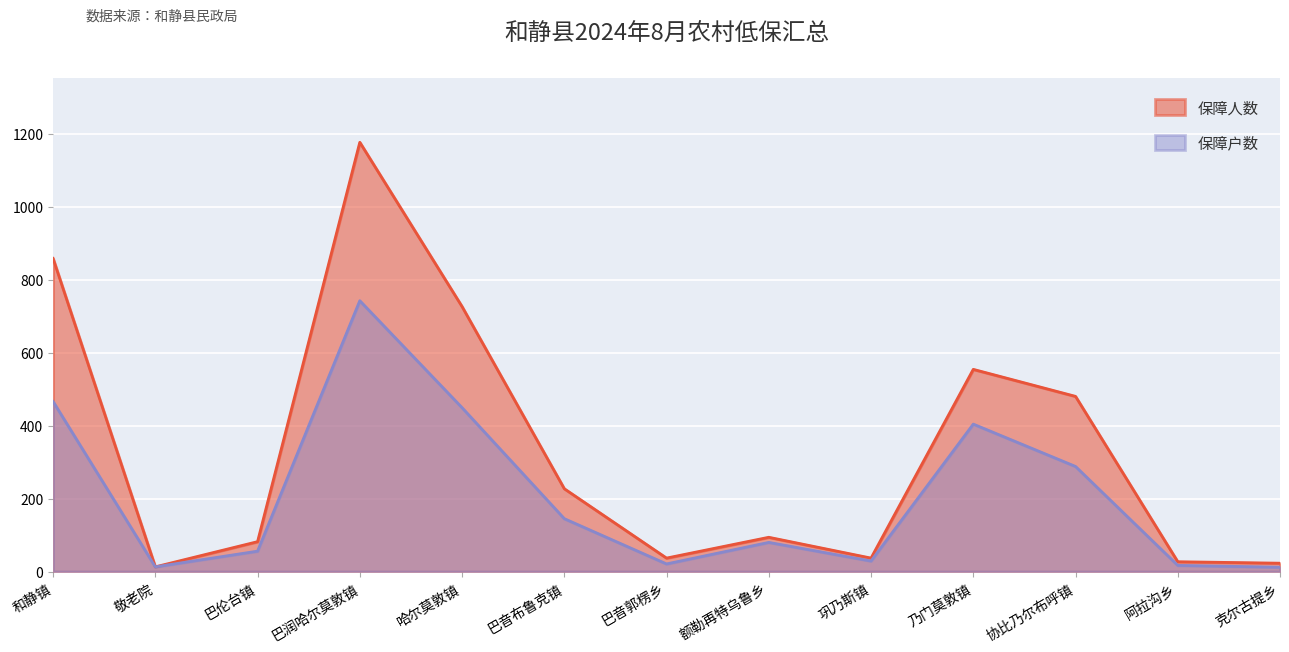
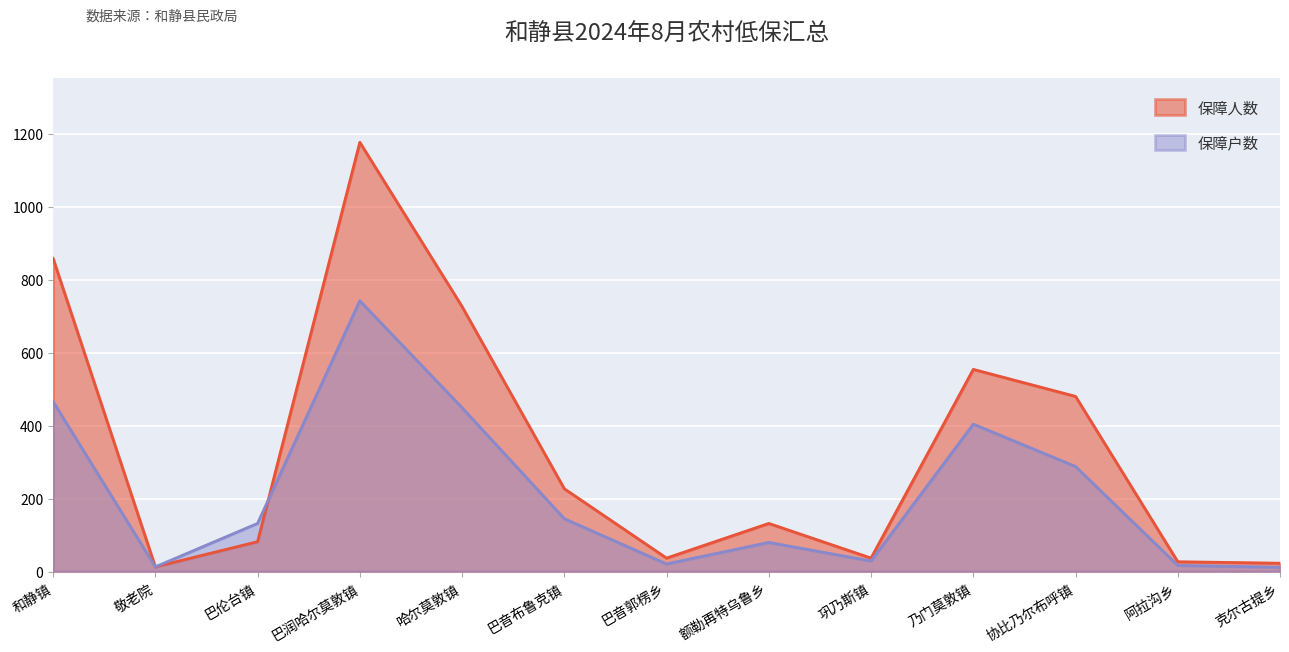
保障户数, 巴伦台镇: 60 -> 130
保障人数, 额勒再特乌鲁乡: 90 -> 130
